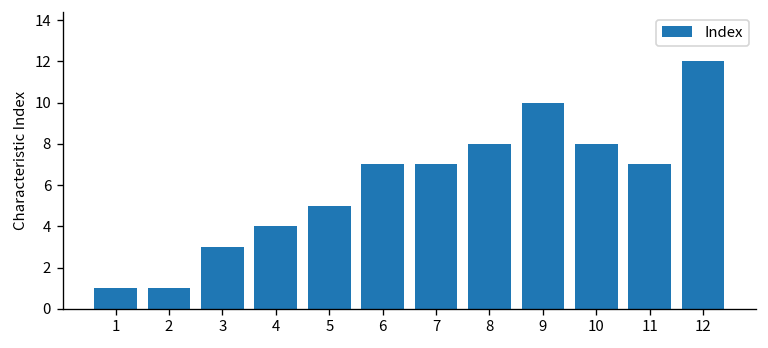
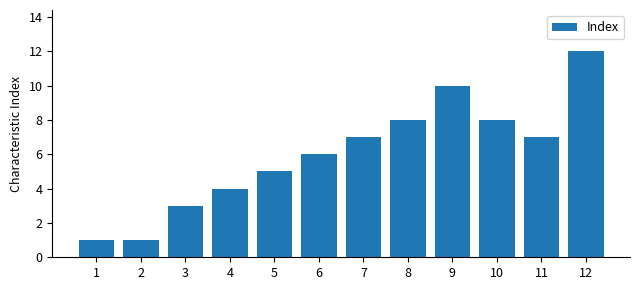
6: 7 -> 6
